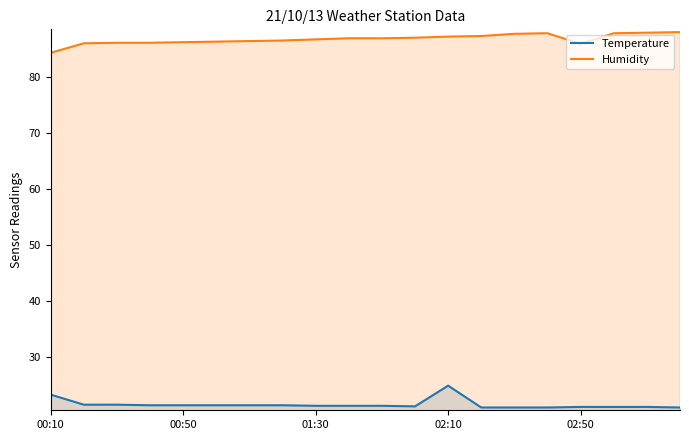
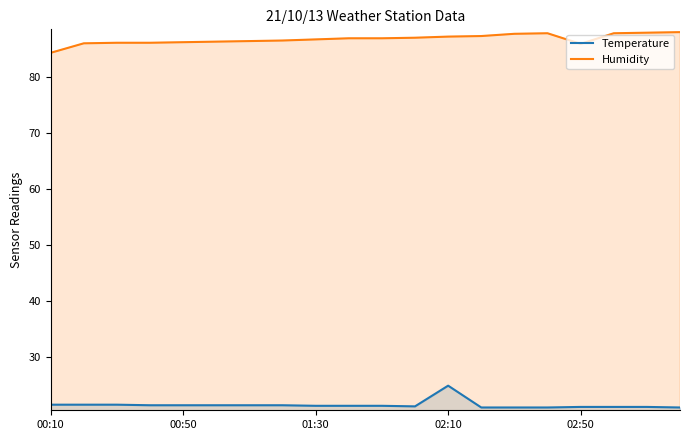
Temperature, 00:10: 23 -> 21
